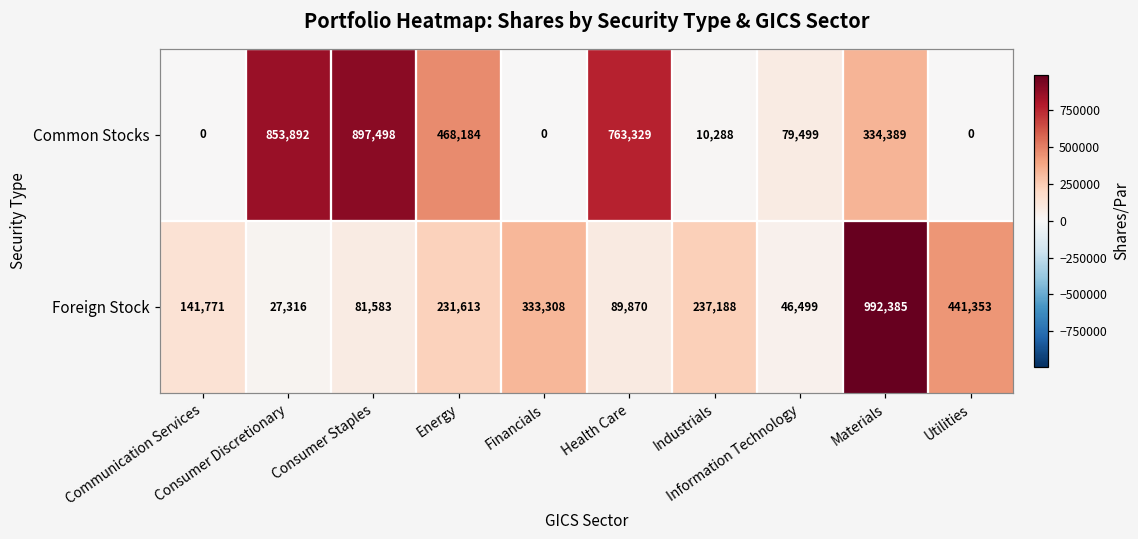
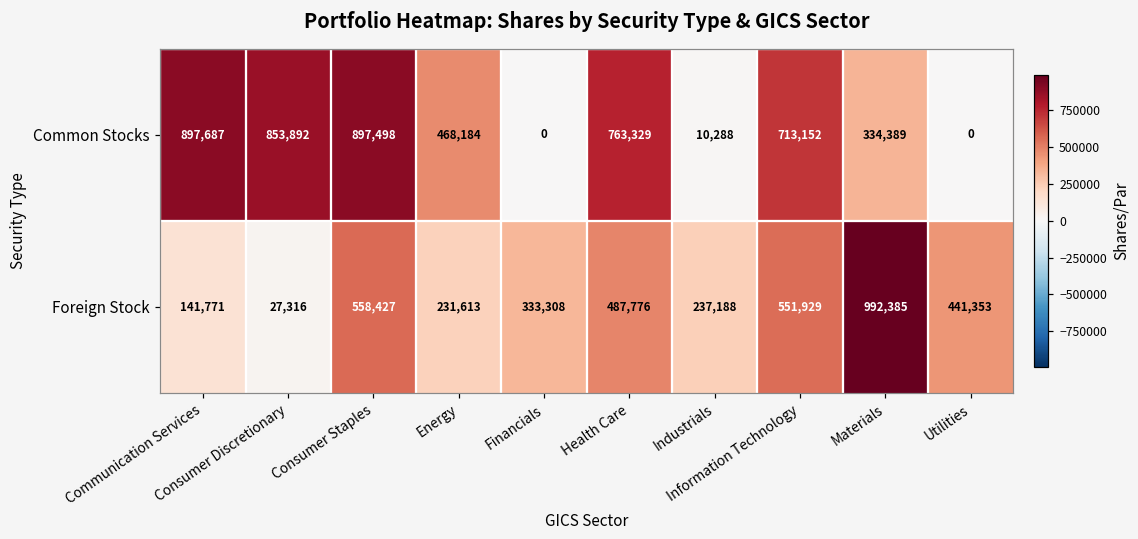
Common Stocks, Communication Services: 0 -> 897,687
Common Stocks, Information Technology: 79,499 -> 713,152
Foreign Stock, Consumer Staples: 81,583 -> 558,427
Foreign Stock, Health Care: 89,870 -> 487,776
Foreign Stock, Information Technology: 46,499 -> 551,929
